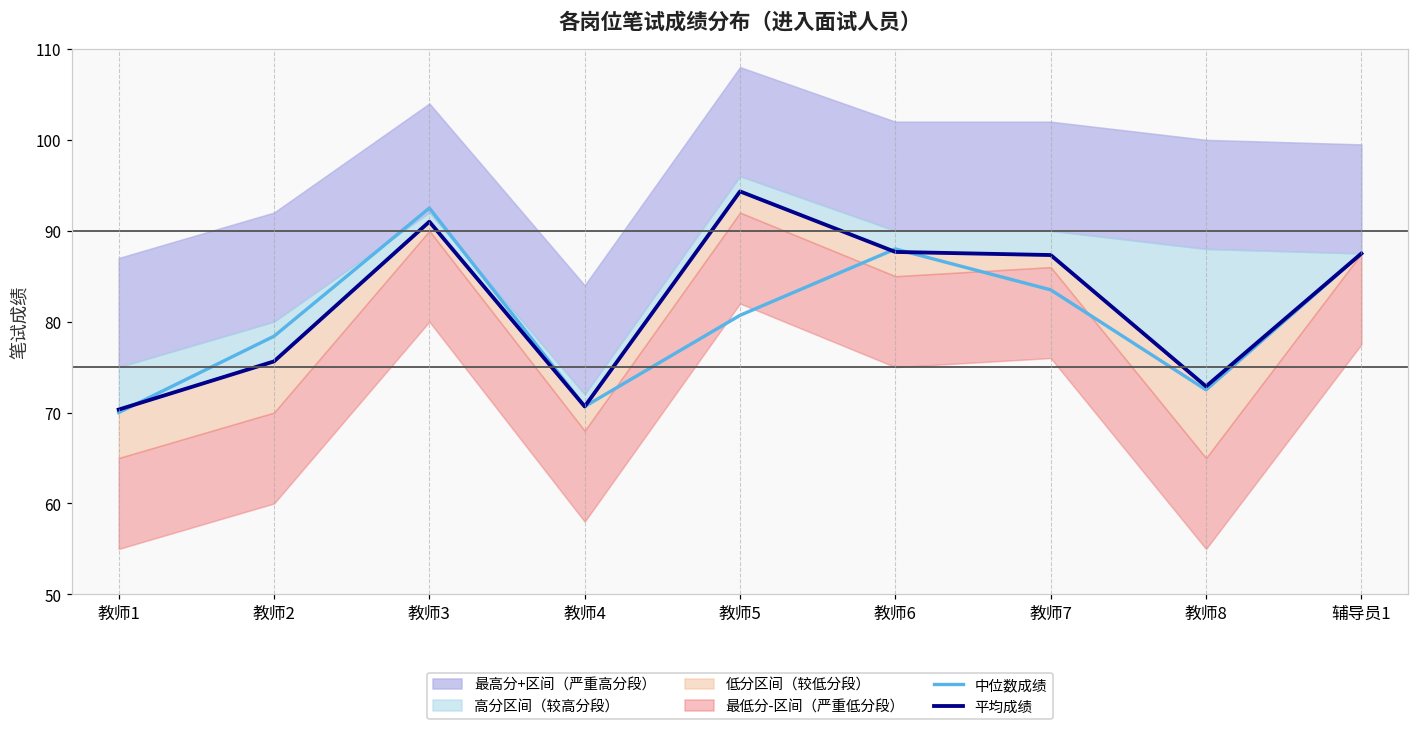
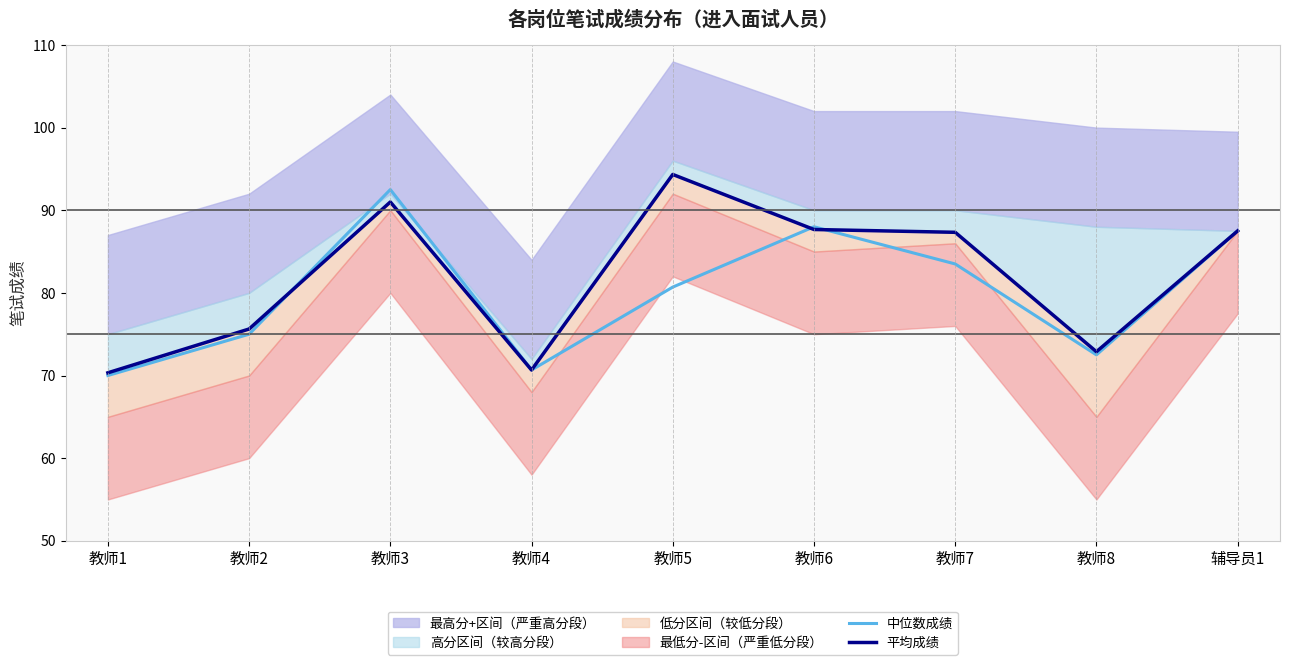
中位数成绩, 教师2: 78 -> 75
